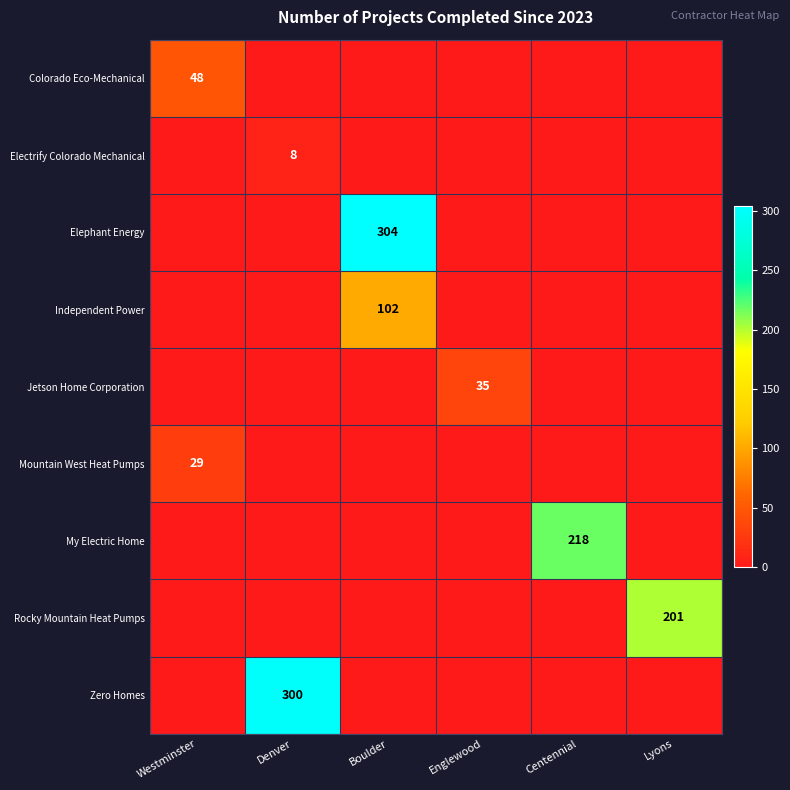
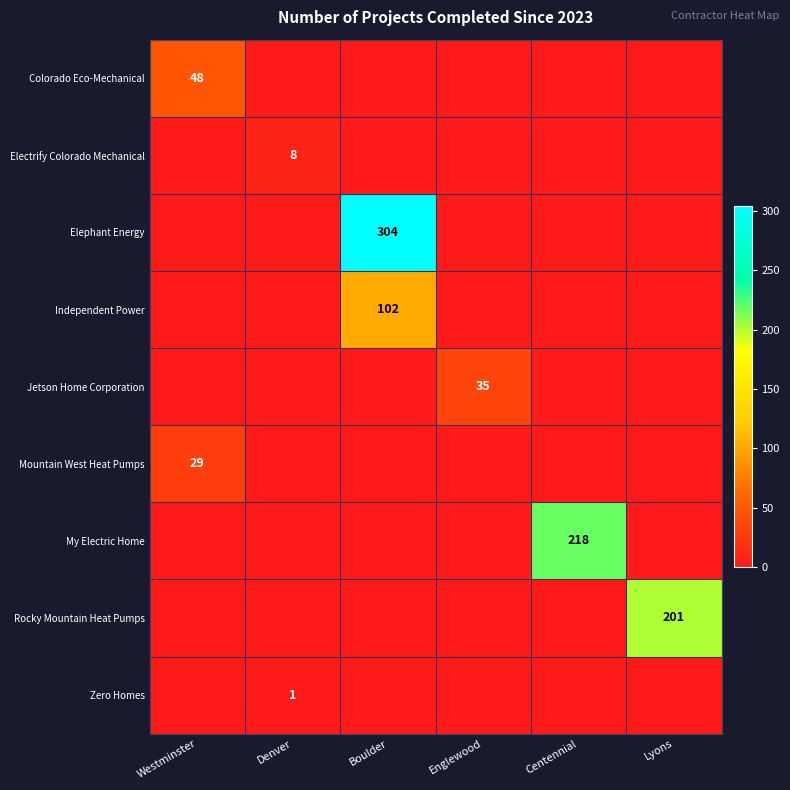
Zero Homes, Denver: 300 -> 1
